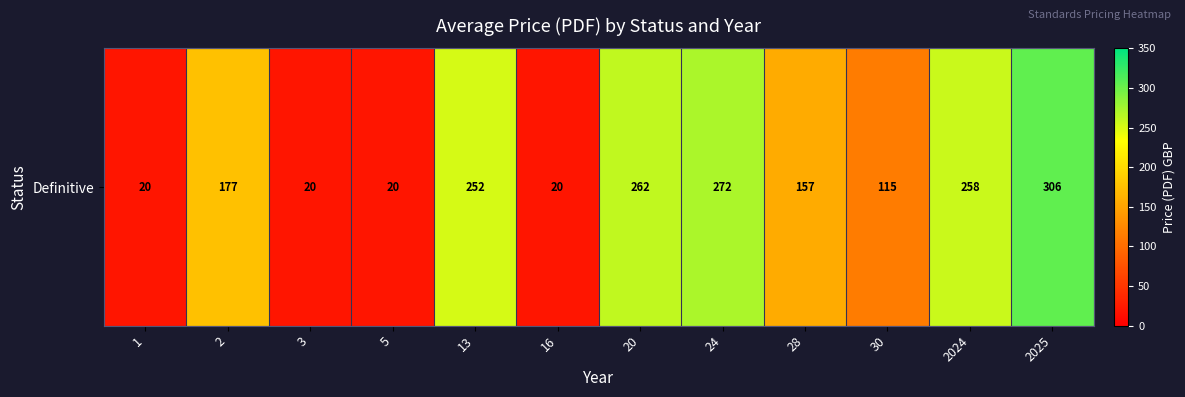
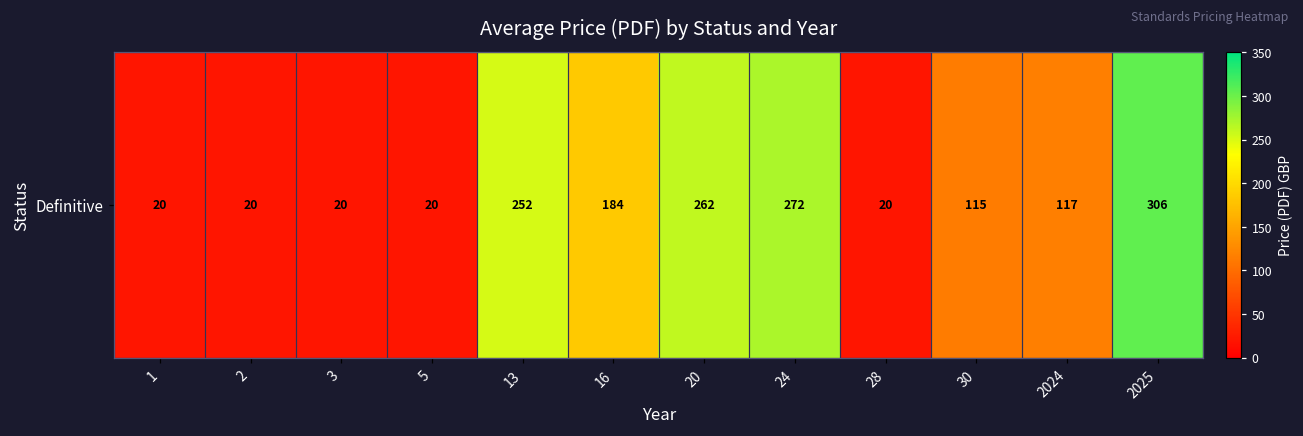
Definitive, 2: 177 -> 20
Definitive, 16: 20 -> 184
Definitive, 28: 157 -> 20
Definitive, 2024: 258 -> 117
